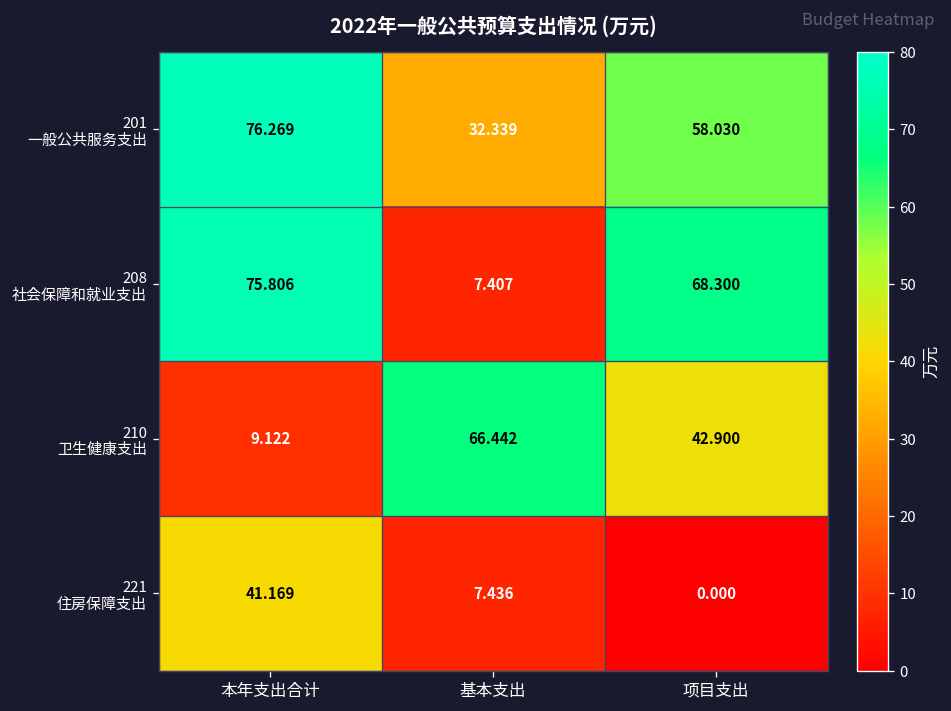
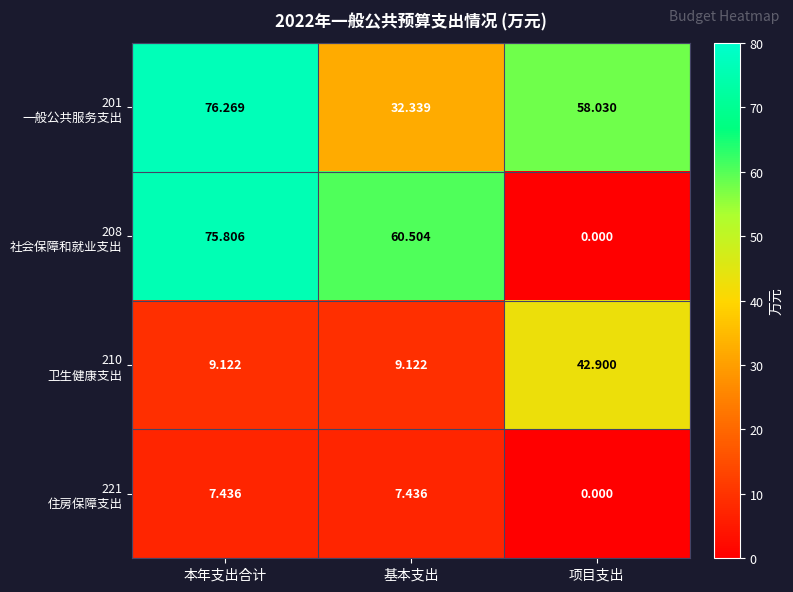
208 社会保障和就业支出, 基本支出: 7.407 -> 60.504
208 社会保障和就业支出, 项目支出: 68.300 -> 0.000
210 卫生健康支出, 基本支出: 66.442 -> 9.122
221 住房保障支出, 本年支出合计: 41.169 -> 7.436
